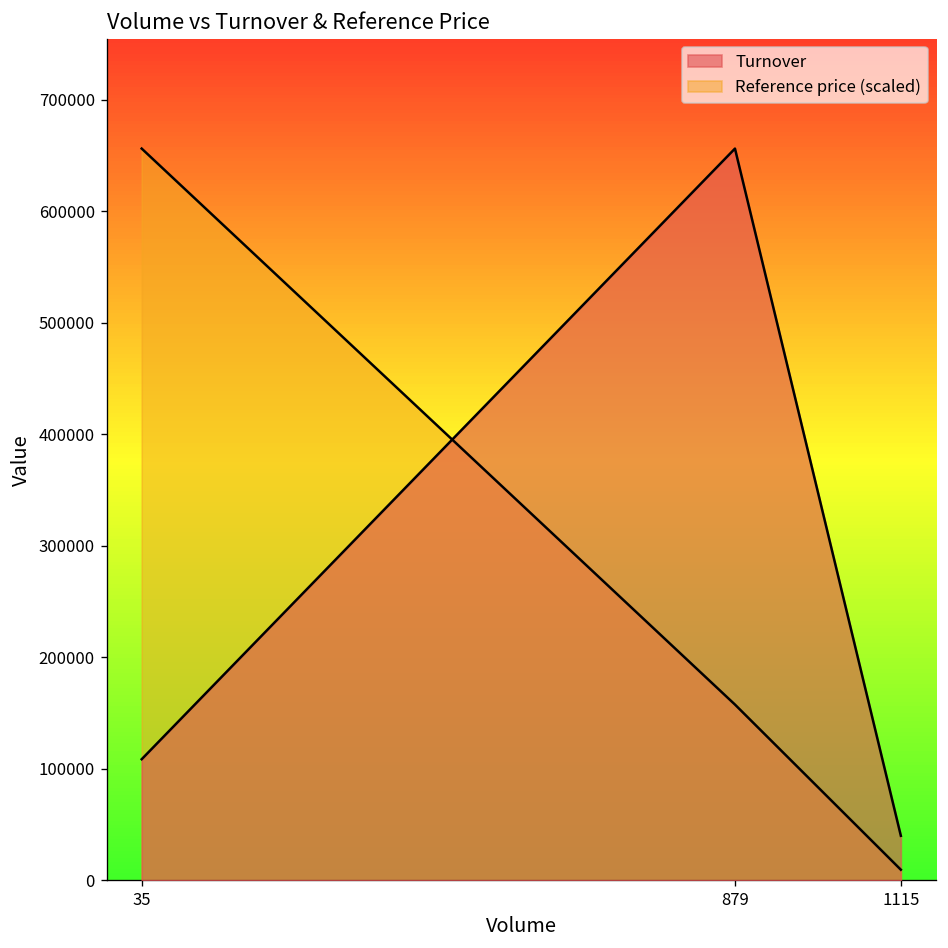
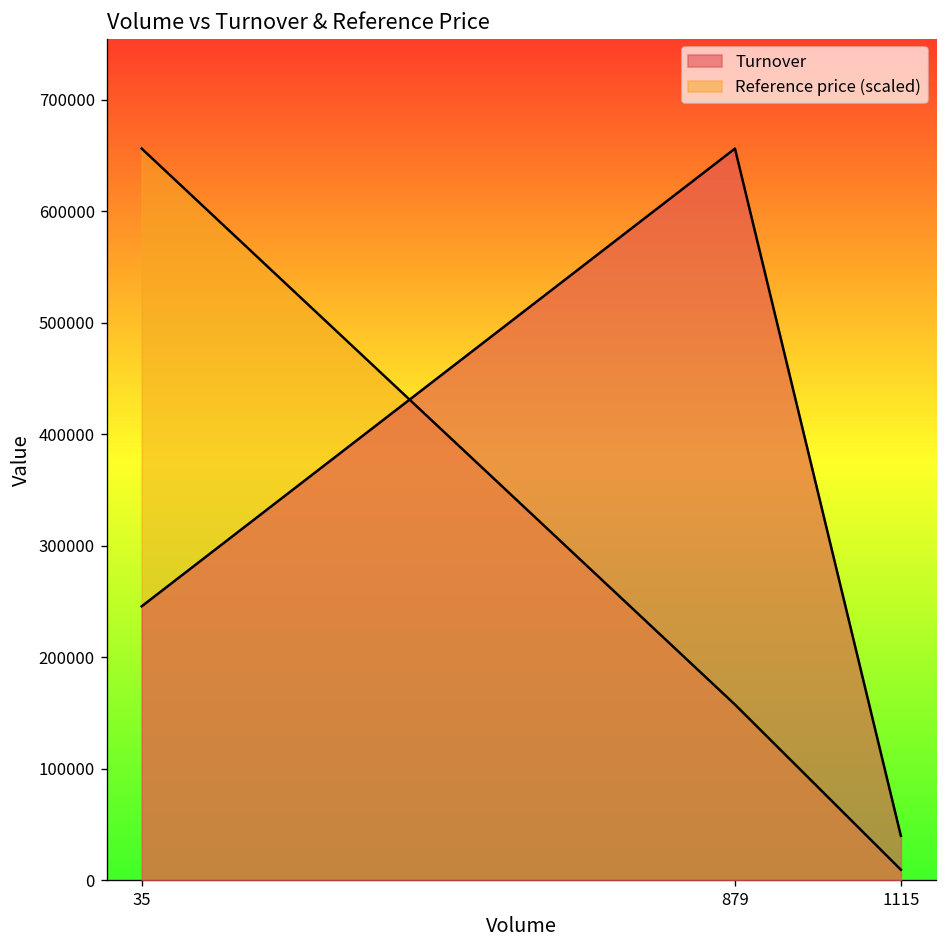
Turnover, 35: 110000 -> 250000
